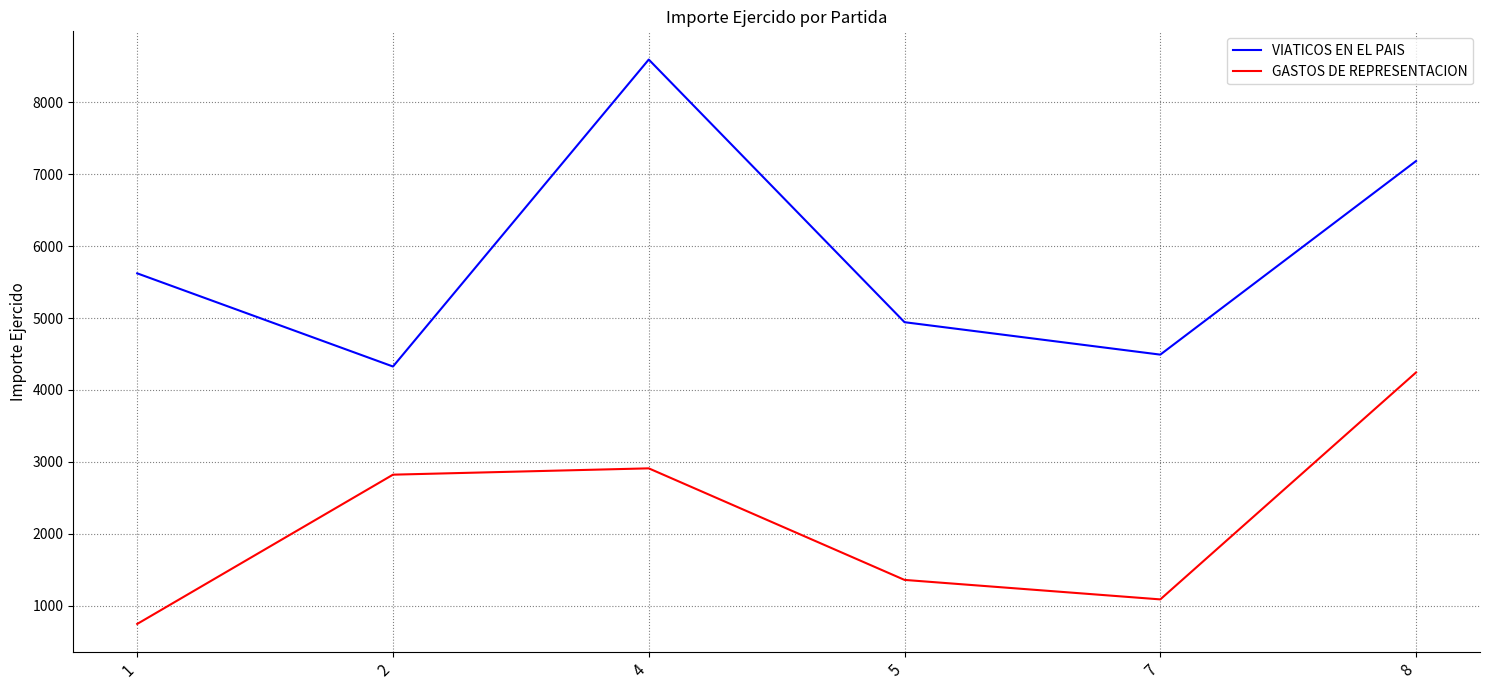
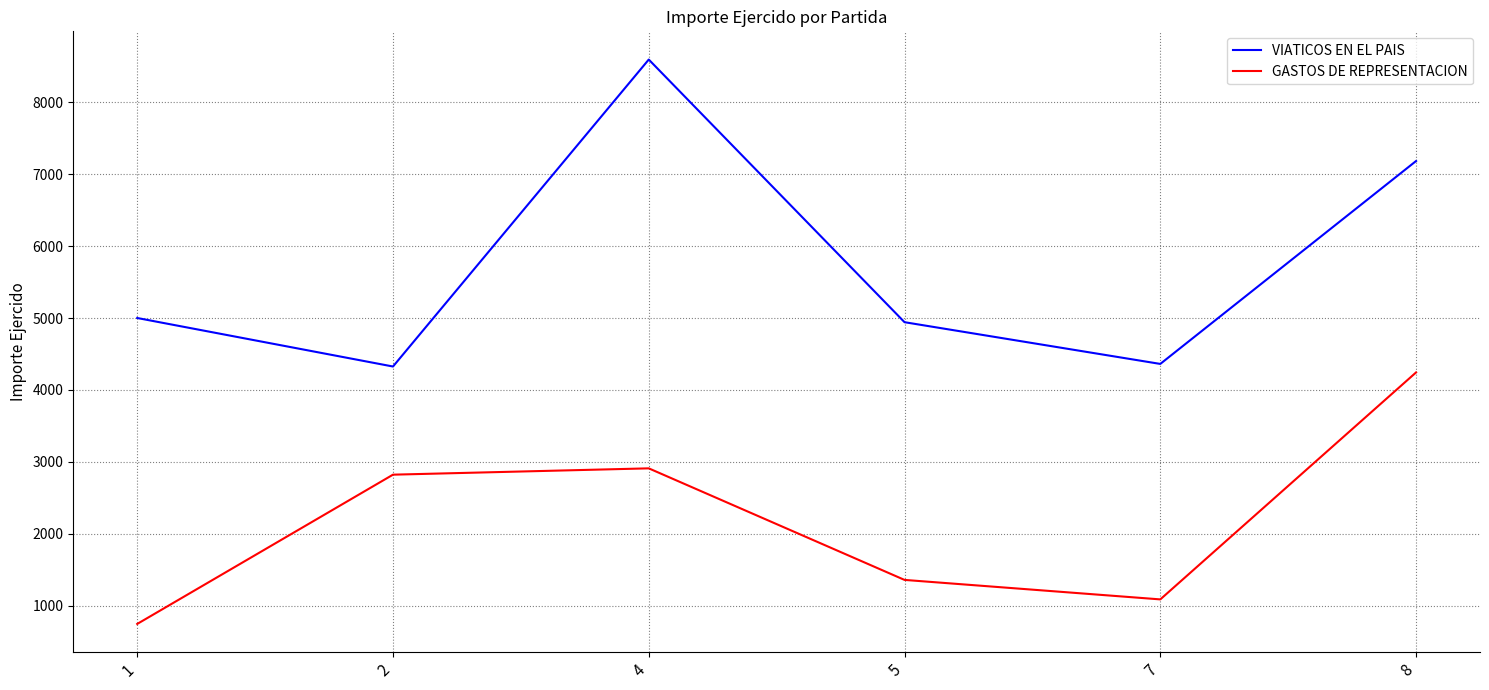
VIATICOS EN EL PAIS, 1: 5600 -> 5000
VIATICOS EN EL PAIS, 7: 4500 -> 4400
